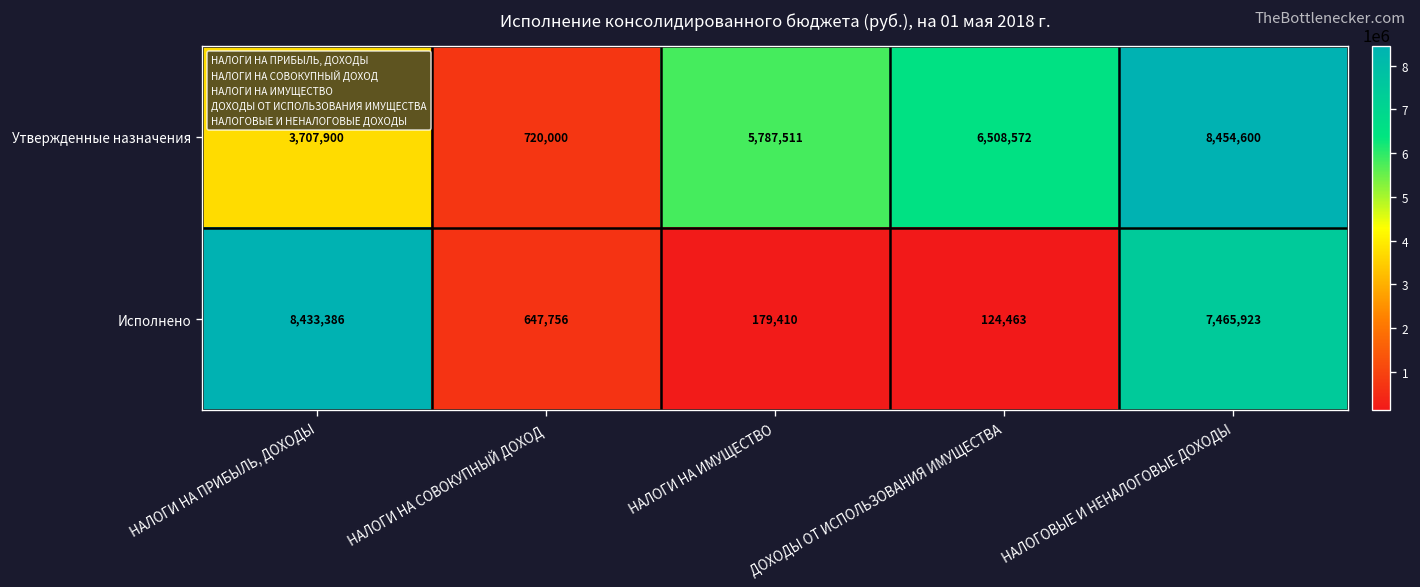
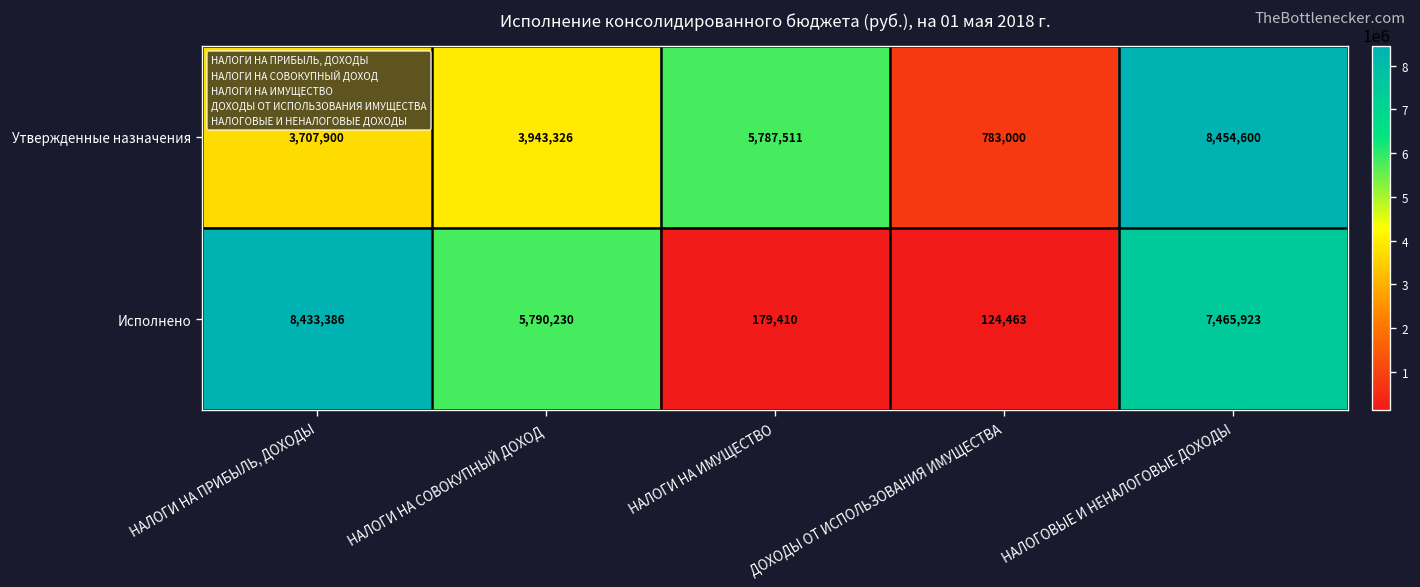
Утвержденные назначения, НАЛОГИ НА СОВОКУПНЫЙ ДОХОД: 720,000 -> 3,943,326
Утвержденные назначения, ДОХОДЫ ОТ ИСПОЛЬЗОВАНИЯ ИМУЩЕСТВА: 6,508,572 -> 783,000
Исполнено, НАЛОГИ НА СОВОКУПНЫЙ ДОХОД: 647,756 -> 5,790,230
